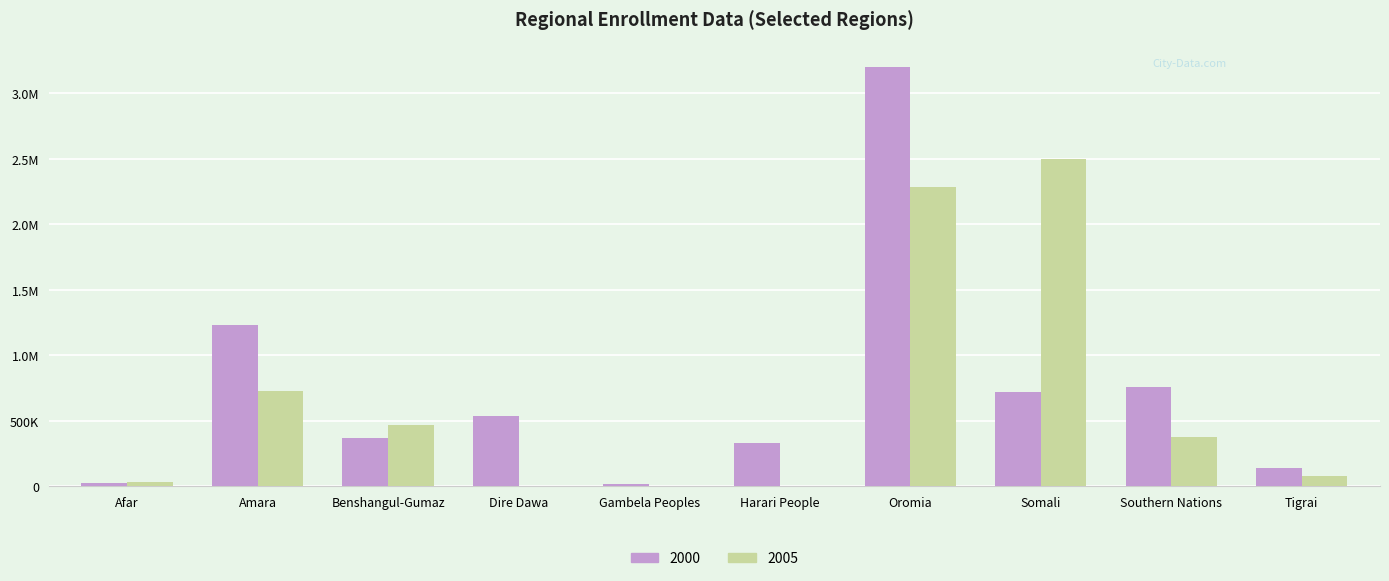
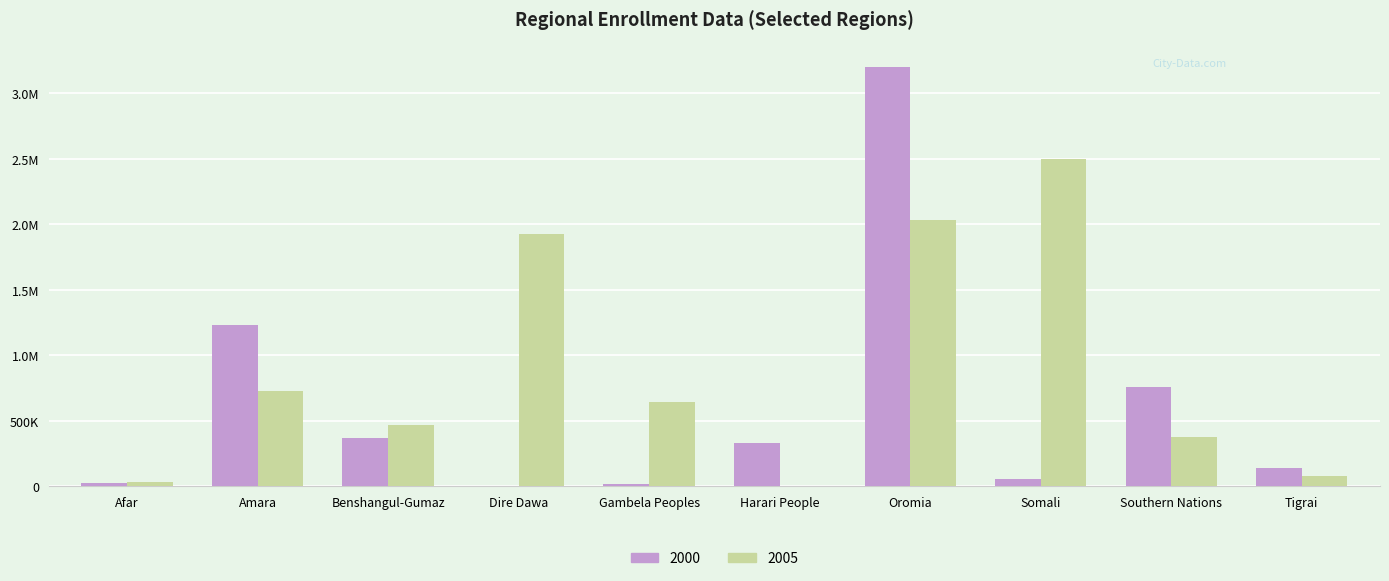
2000, Dire Dawa: 540000 -> 0
2005, Dire Dawa: 0 -> 1920000
2005, Gambela Peoples: 0 -> 640000
2005, Oromia: 2290000 -> 2030000
2000, Somali: 720000 -> 60000
